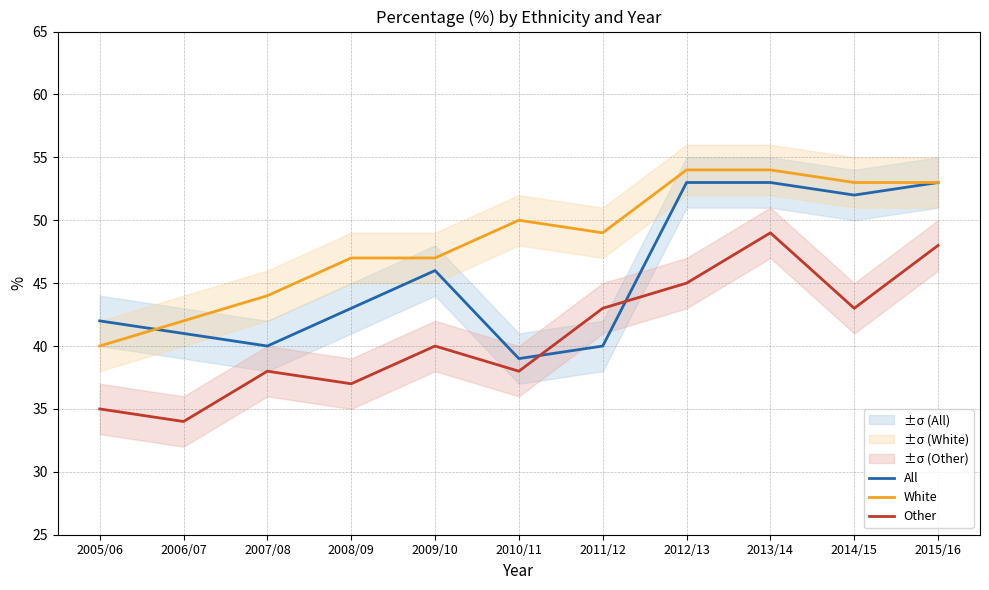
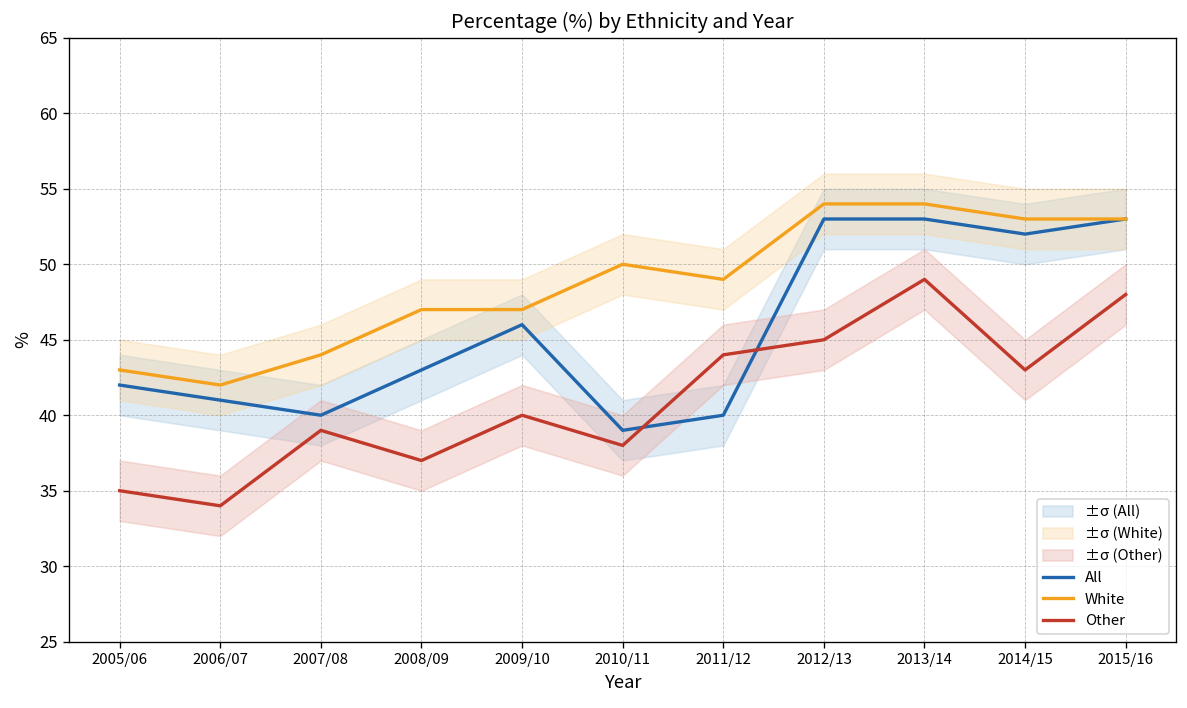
White, 2005/06: 40 -> 43
Other, 2007/08: 38 -> 39
Other, 2011/12: 43 -> 44
